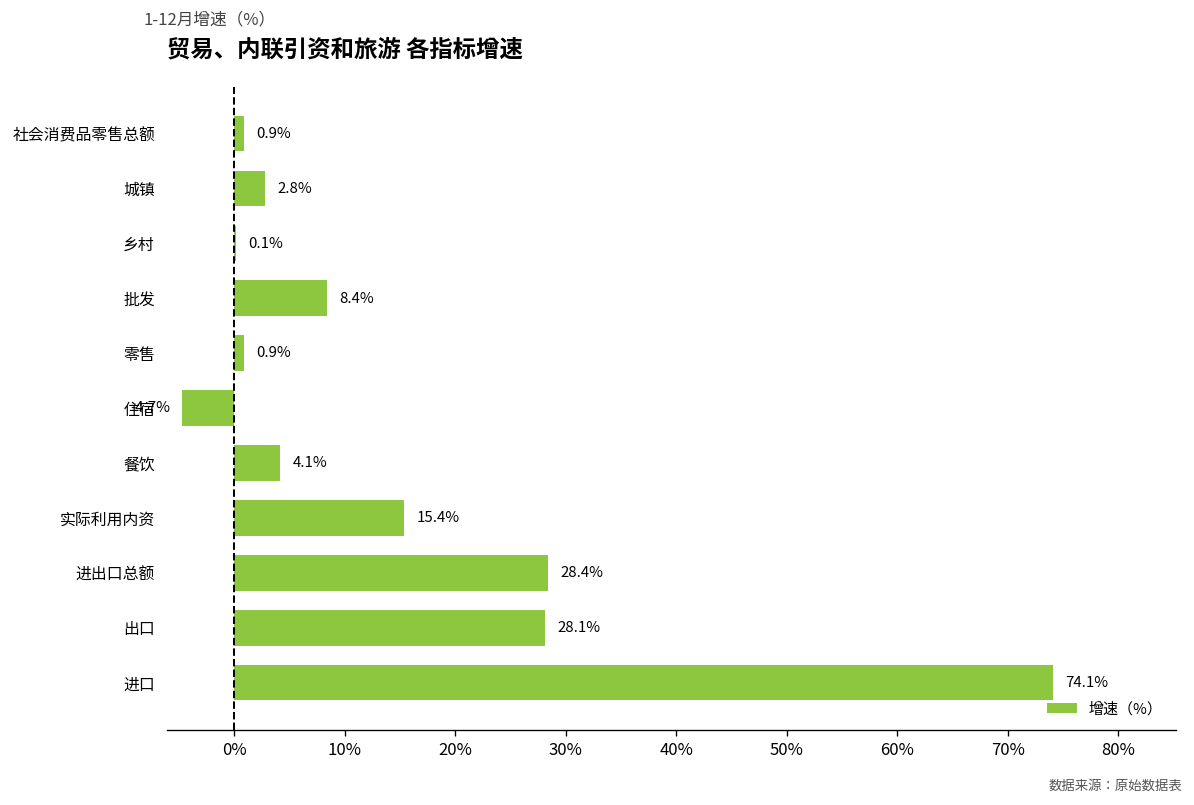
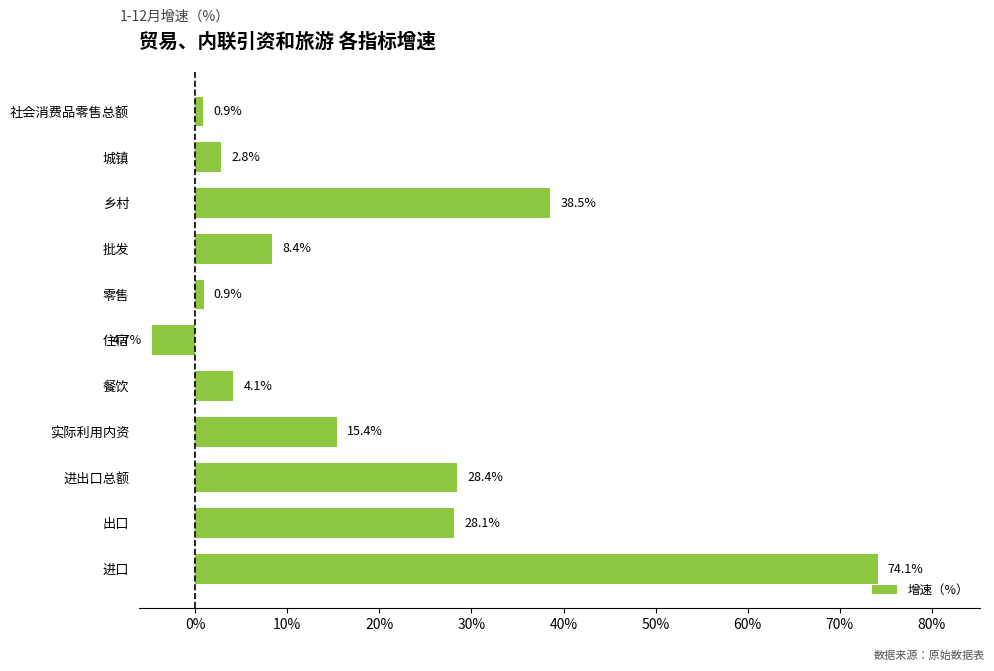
乡村: 0.1% -> 38.5%
